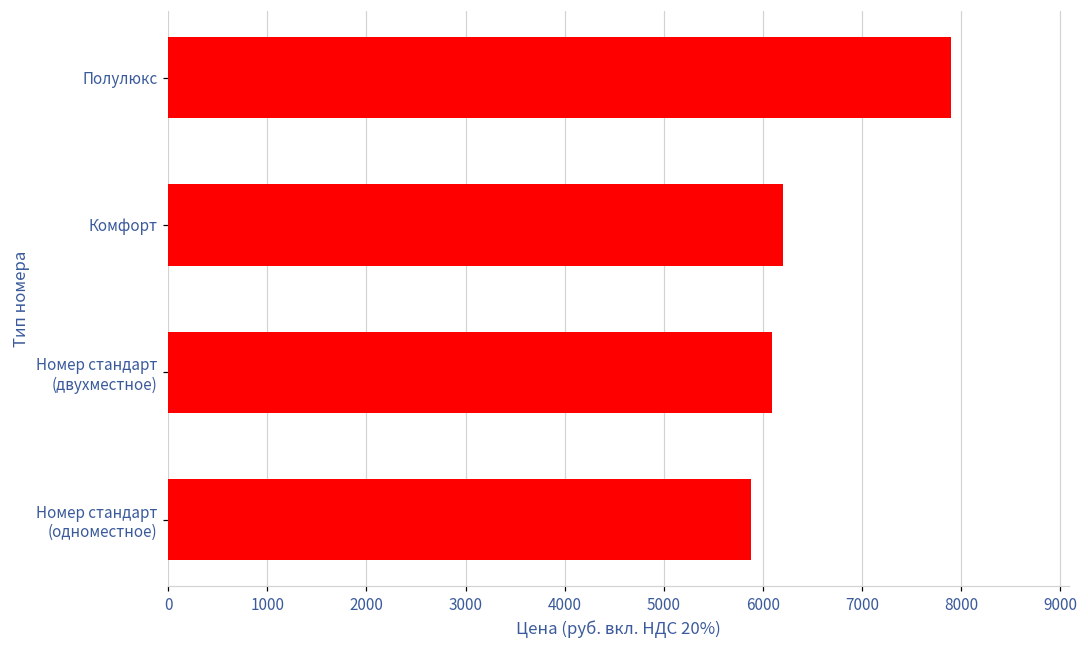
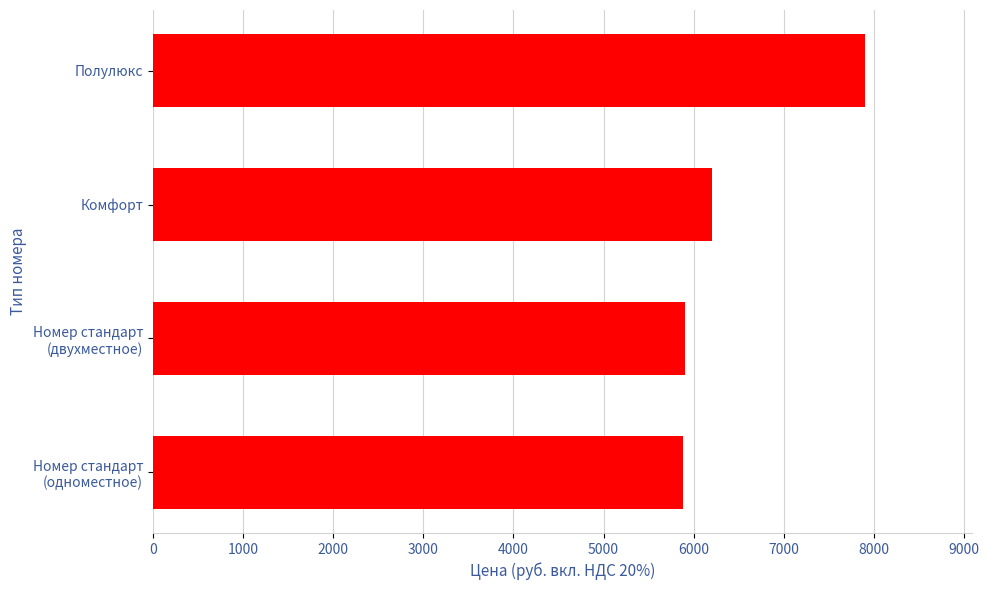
Номер стандарт (двухместное): 6100 -> 5900
